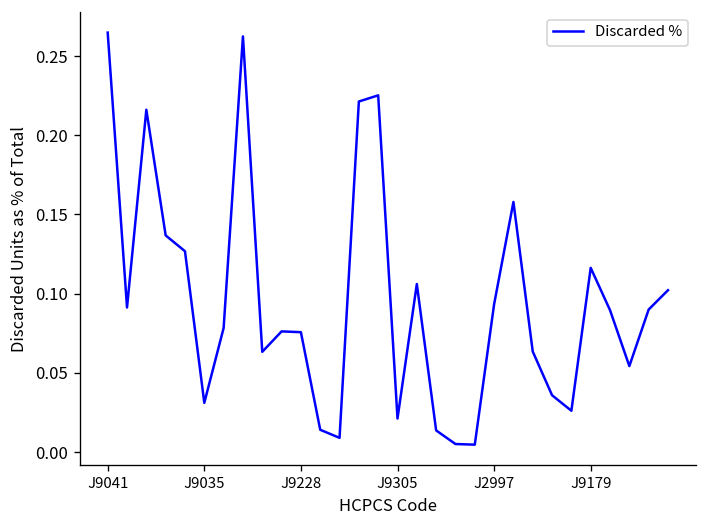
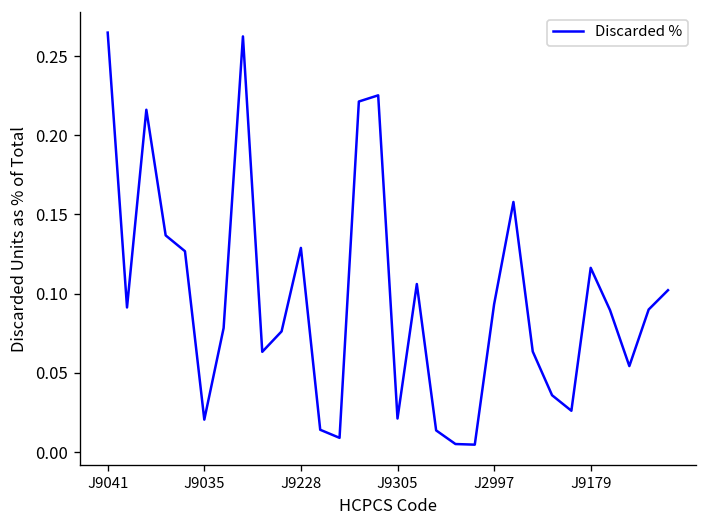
J9035: 0.031 -> 0.021
J9228: 0.076 -> 0.129
